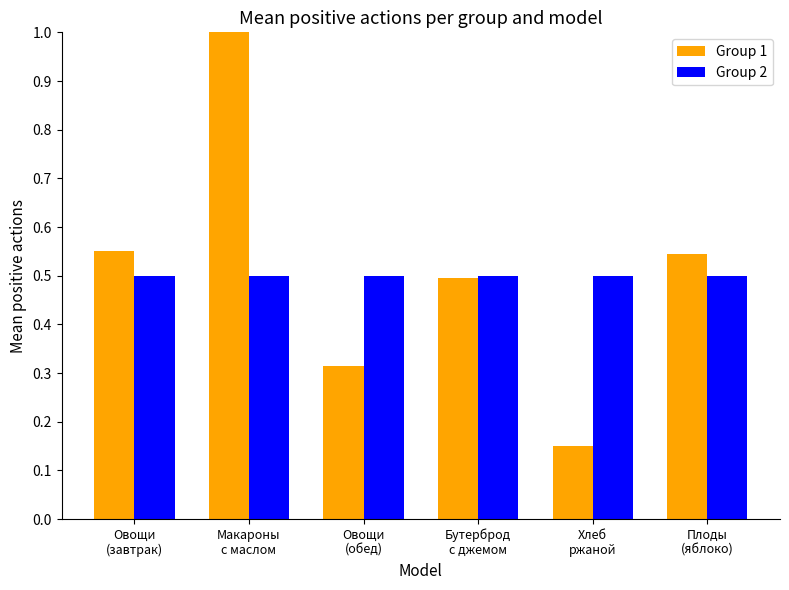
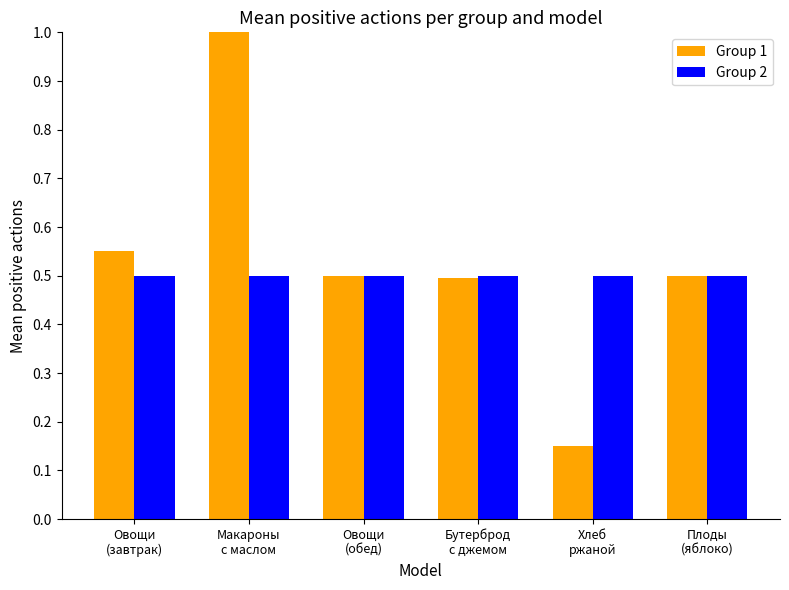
Group 1, Овощи (обед): 0.32 -> 0.50
Group 1, Плоды (яблоко): 0.55 -> 0.50
